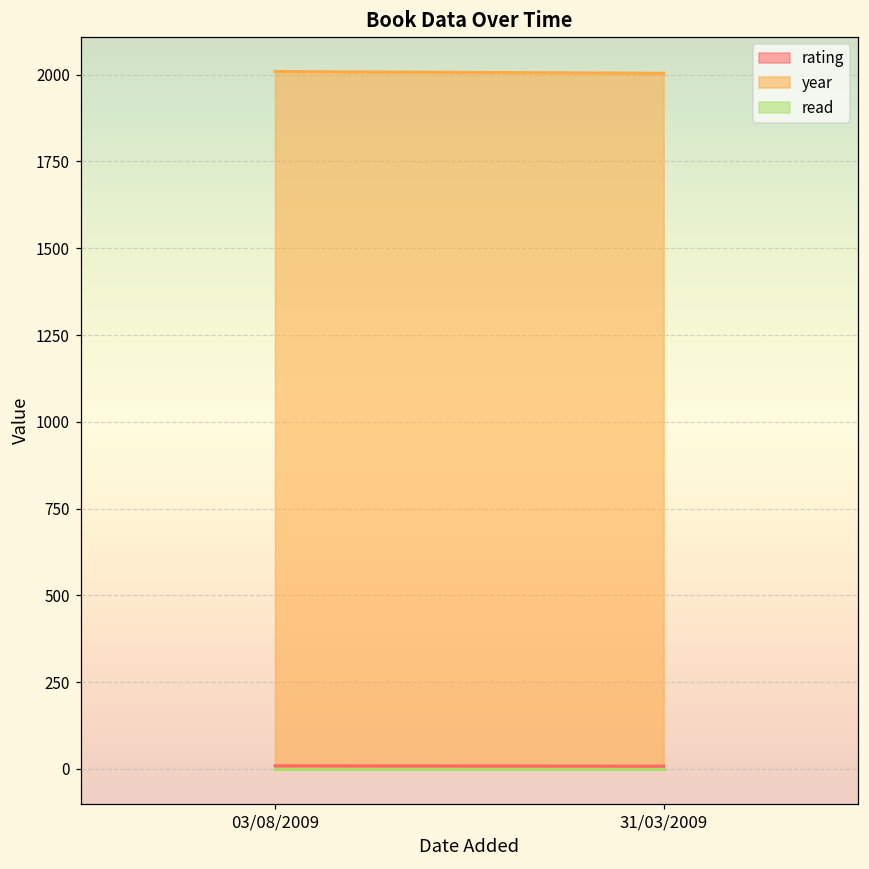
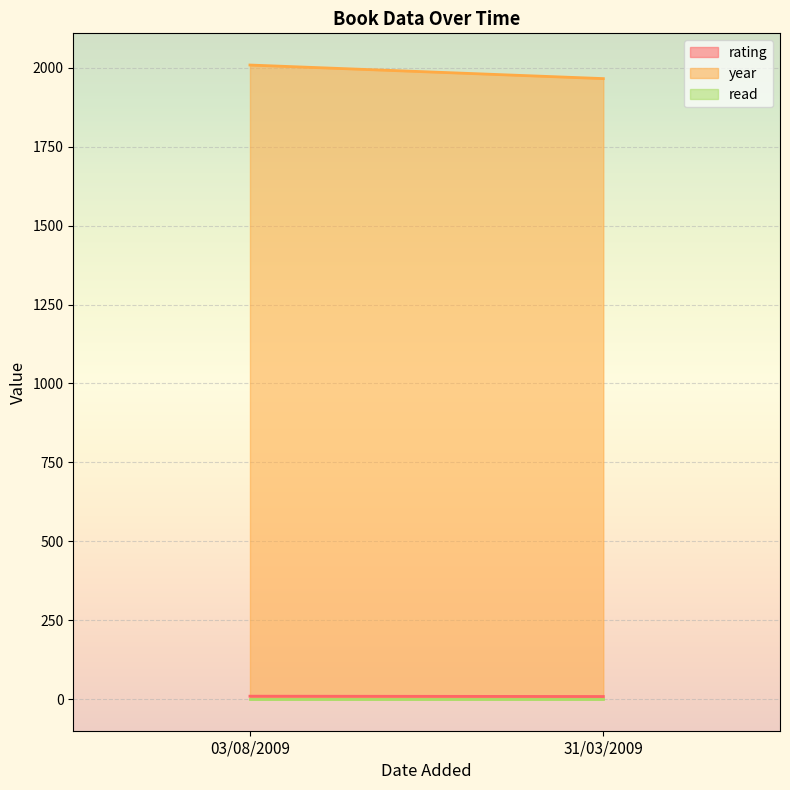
year, 31/03/2009: 2000 -> 1970
